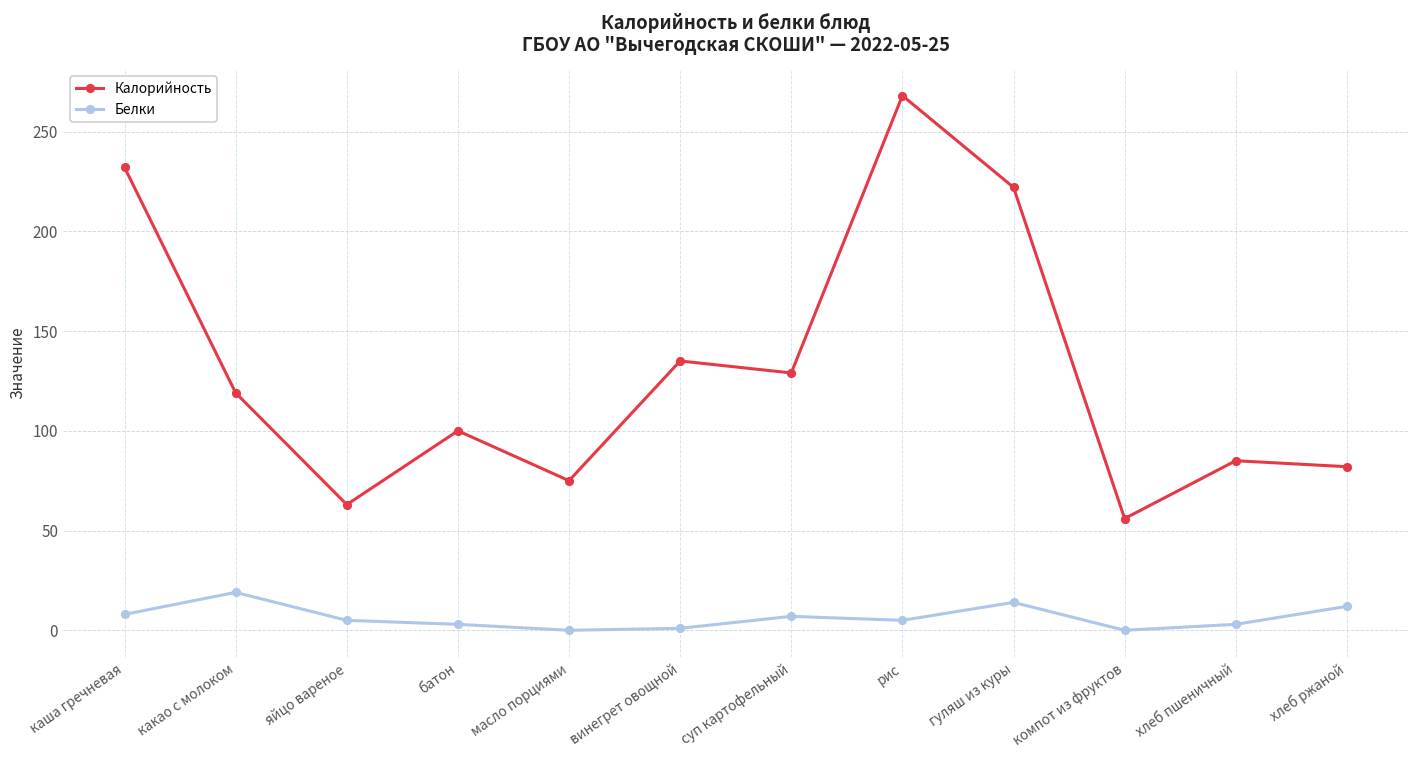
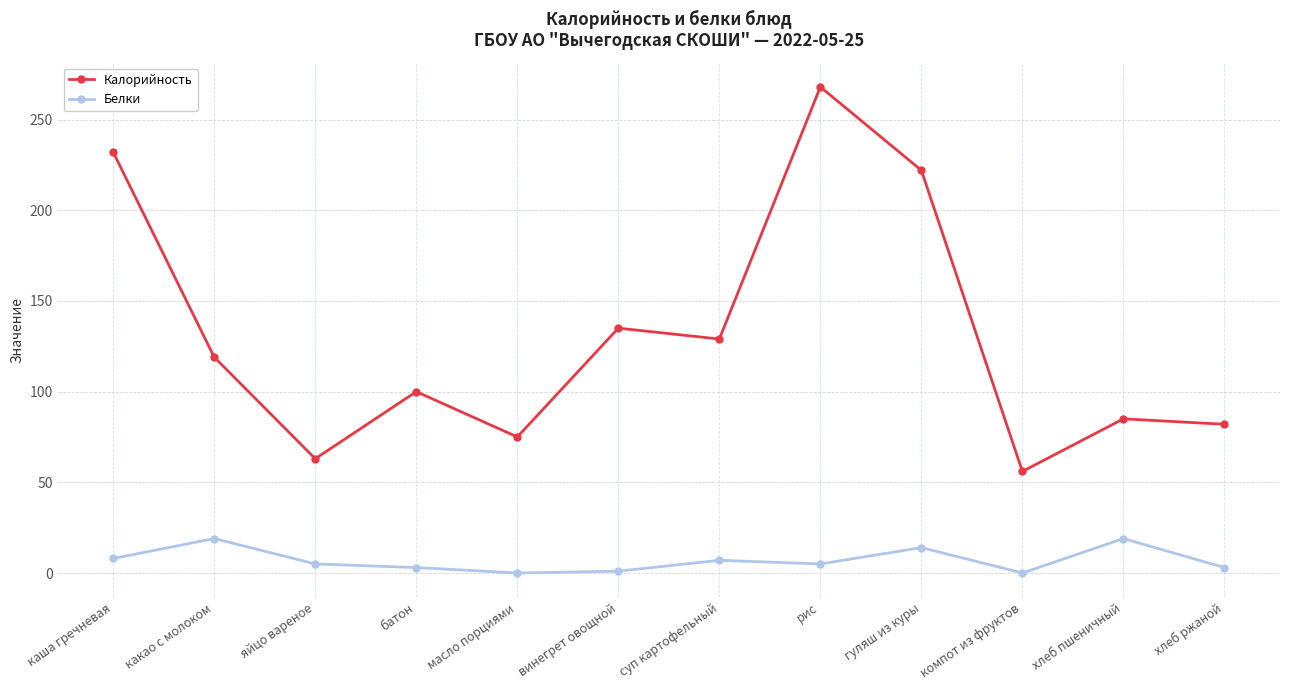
Белки, хлеб пшеничный: 3 -> 19
Белки, хлеб ржаной: 12 -> 3
